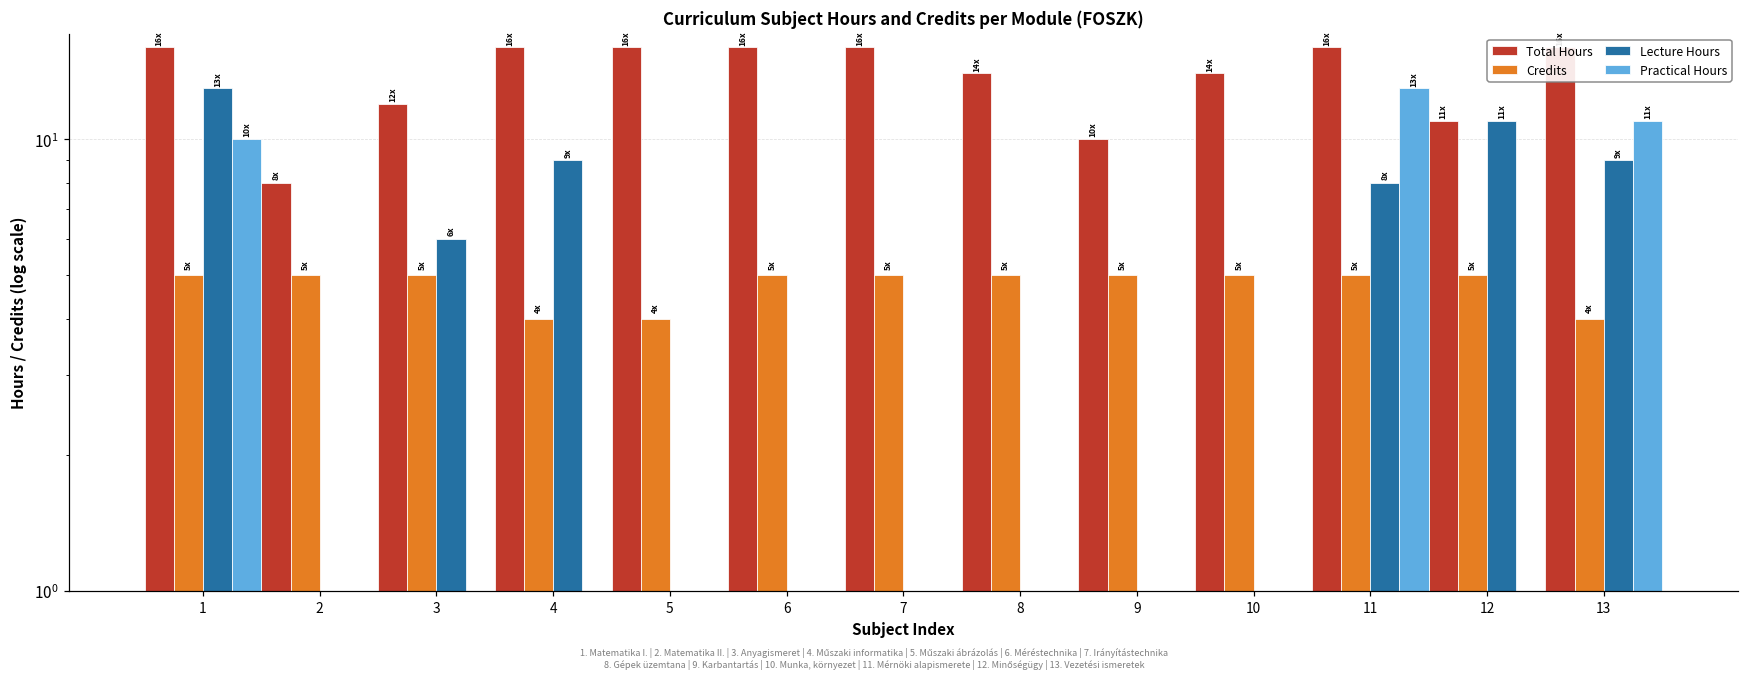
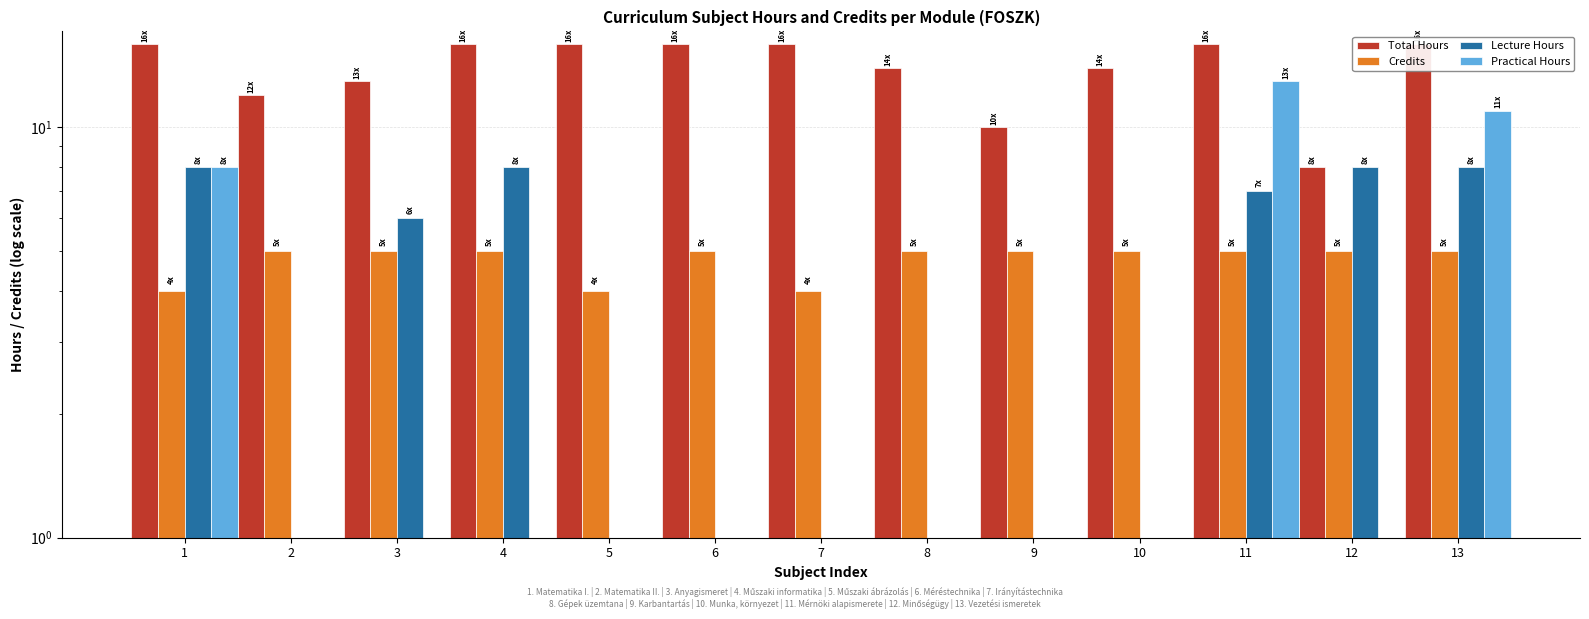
Credits, 1: 5x -> 4x
Lecture Hours, 1: 13x -> 8x
Practical Hours, 1: 10x -> 8x
Total Hours, 2: 8x -> 12x
Total Hours, 3: 12x -> 13x
Credits, 4: 4x -> 5x
Lecture Hours, 4: 9x -> 8x
Credits, 7: 5x -> 4x
Lecture Hours, 11: 8x -> 7x
Total Hours, 12: 11x -> 8x
Lecture Hours, 12: 11x -> 8x
Credits, 13: 4x -> 5x
Lecture Hours, 13: 9x -> 8x
